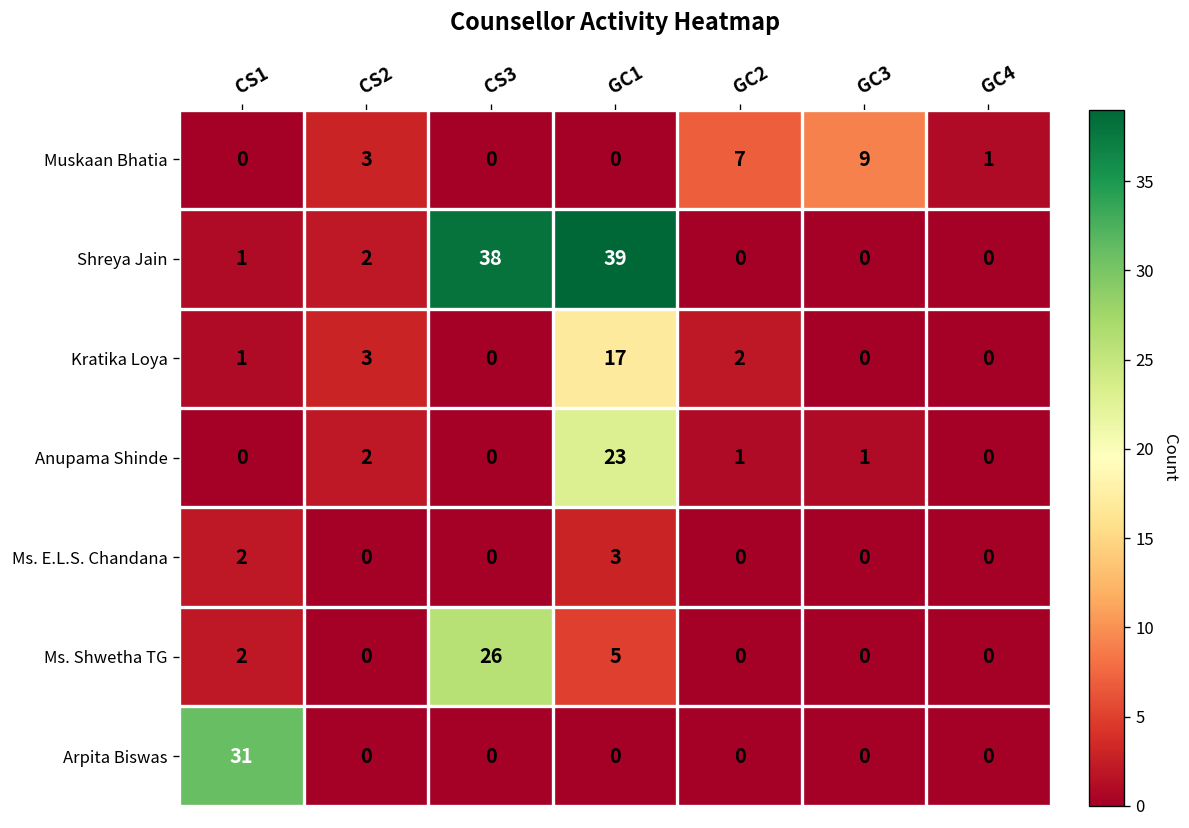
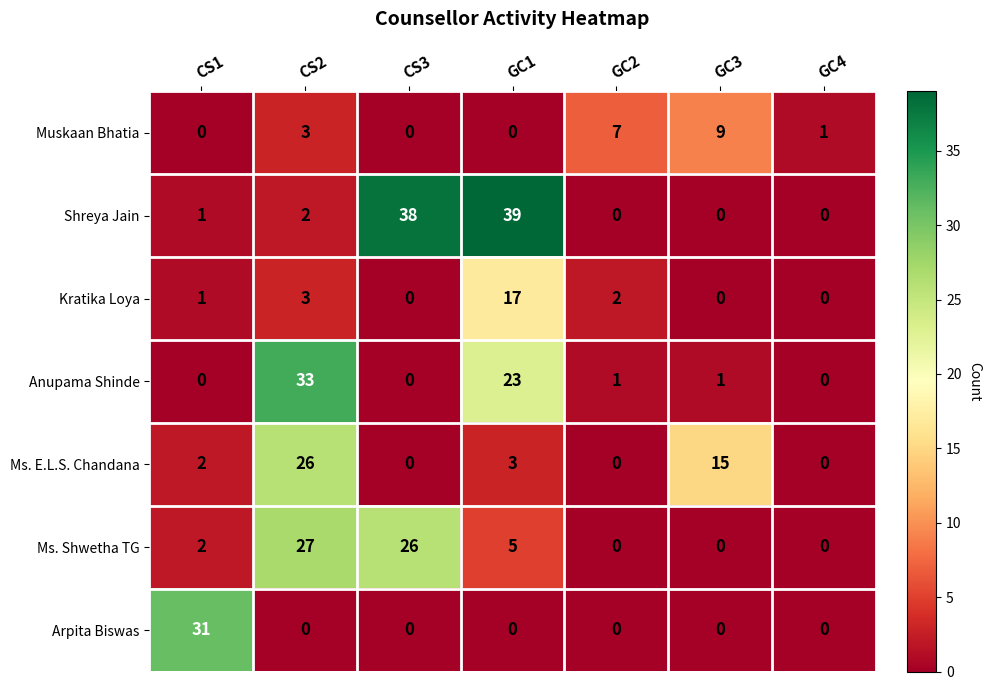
Anupama Shinde, CS2: 2 -> 33
Ms. E.L.S. Chandana, CS2: 0 -> 26
Ms. E.L.S. Chandana, GC3: 0 -> 15
Ms. Shwetha TG, CS2: 0 -> 27
